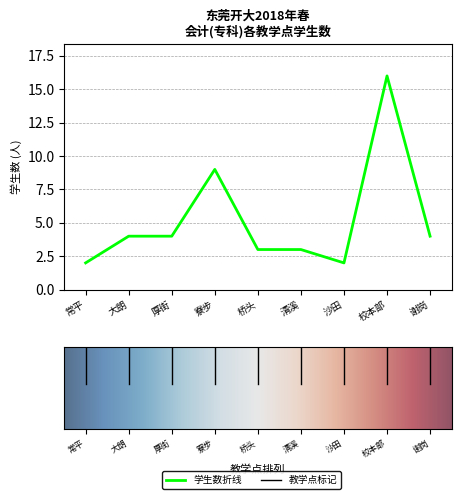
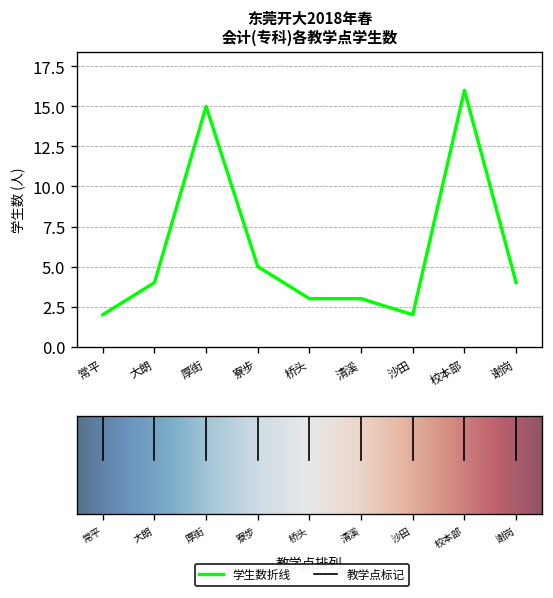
厚街: 4 -> 15
寮步: 9 -> 5
